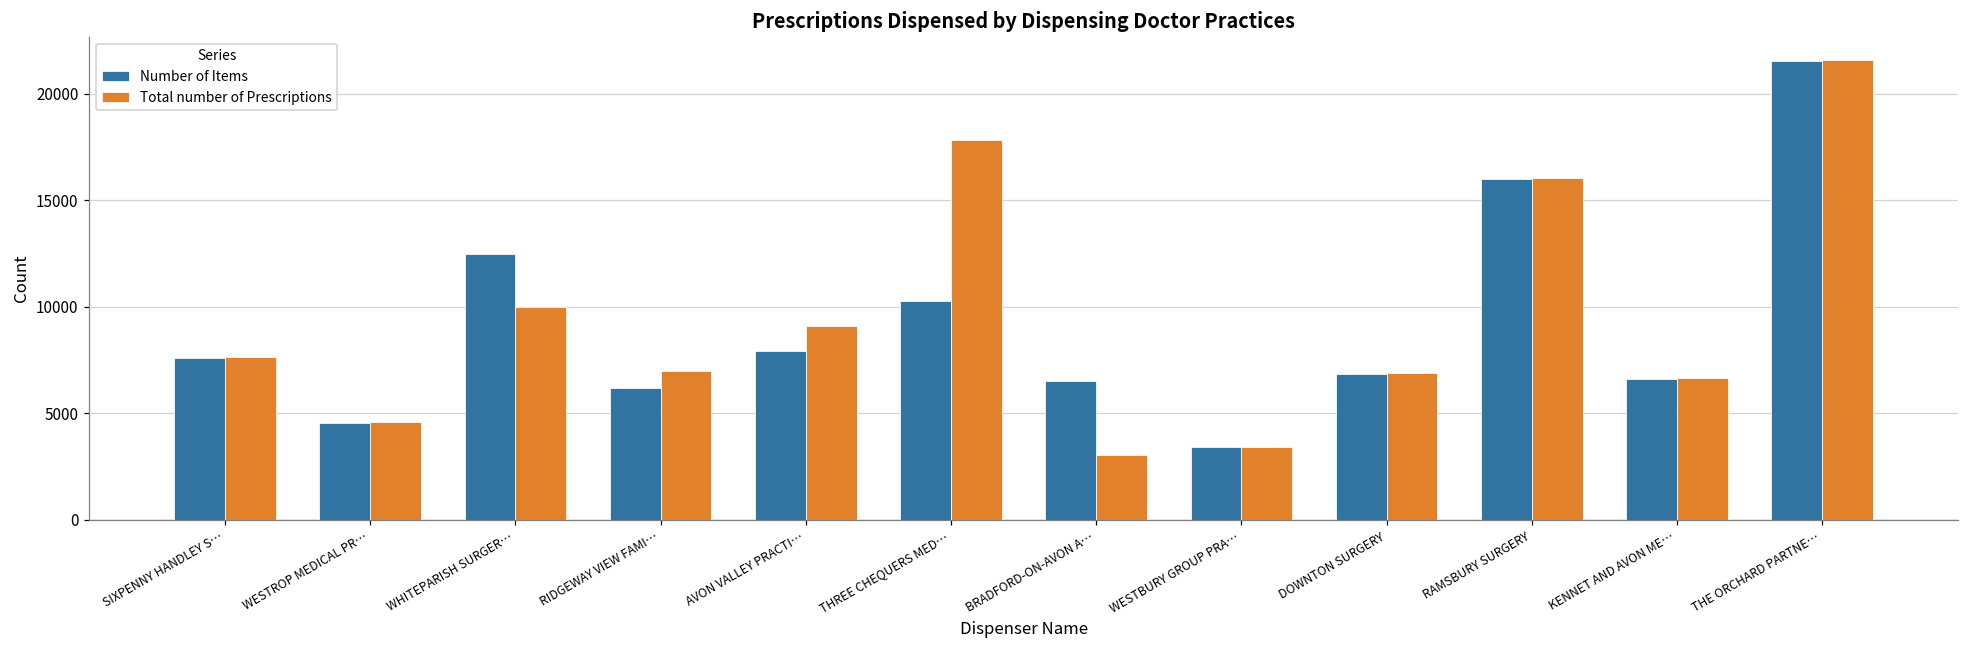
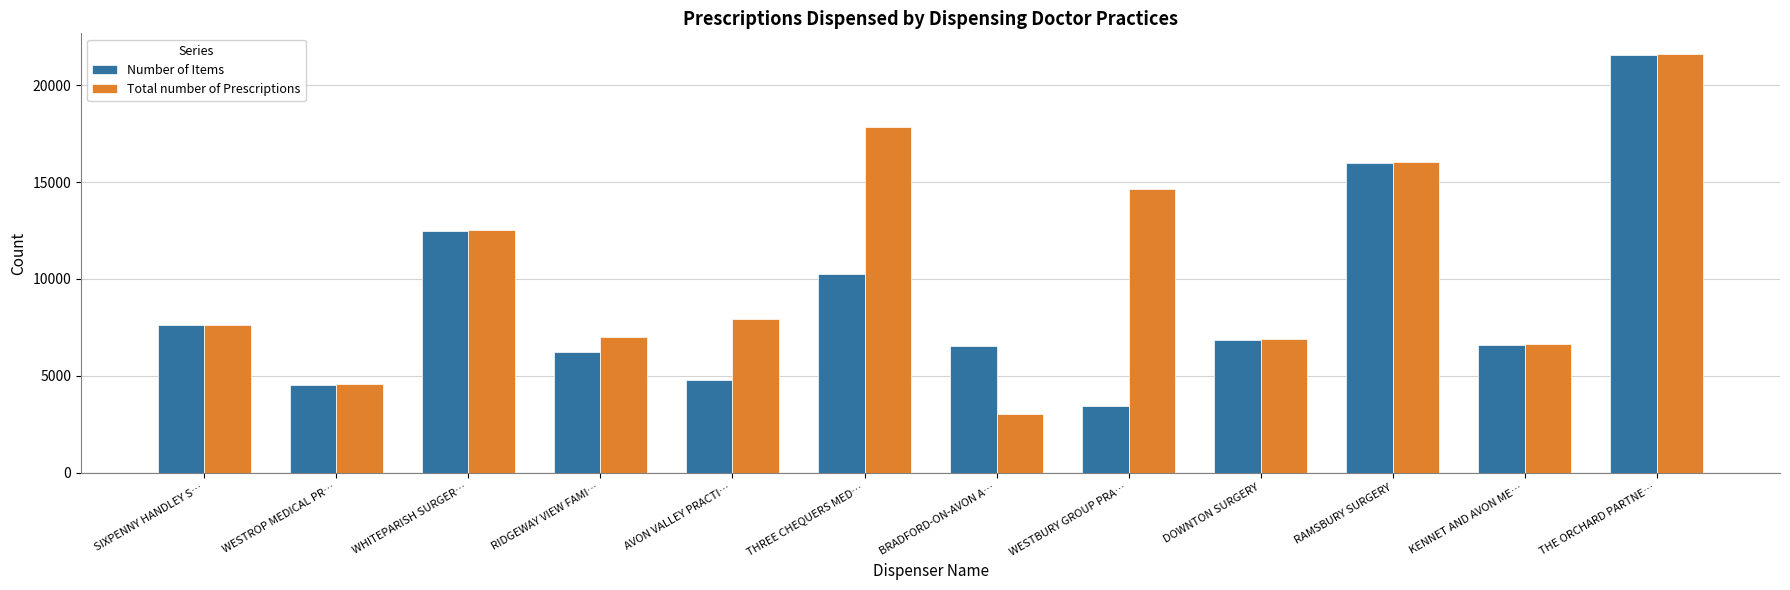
Total number of Prescriptions, WHITEPARISH SURGER…: 10000 -> 12500
Number of Items, AVON VALLEY PRACTI…: 7900 -> 4800
Total number of Prescriptions, AVON VALLEY PRACTI…: 9100 -> 8000
Total number of Prescriptions, WESTBURY GROUP PRA…: 3400 -> 14600
